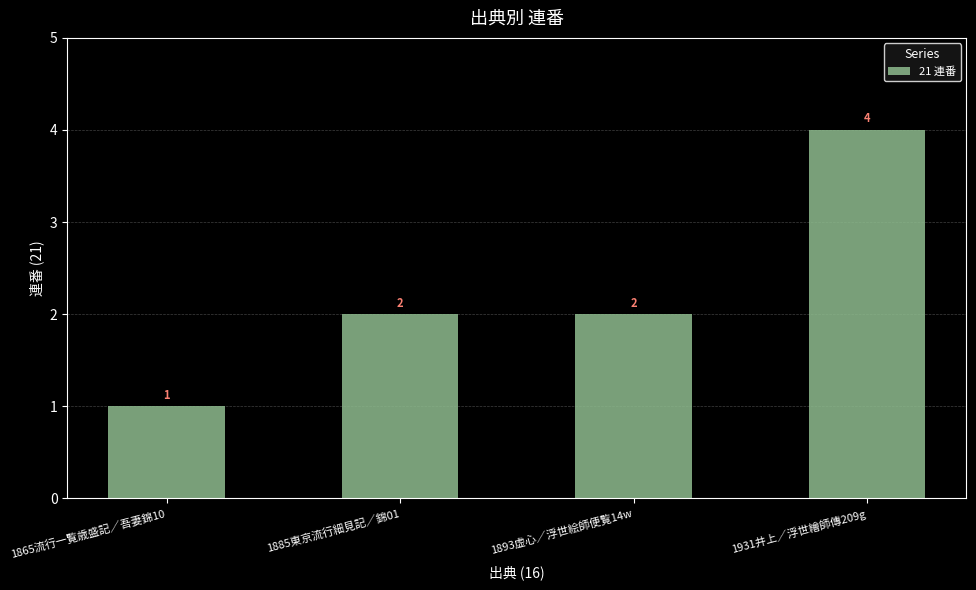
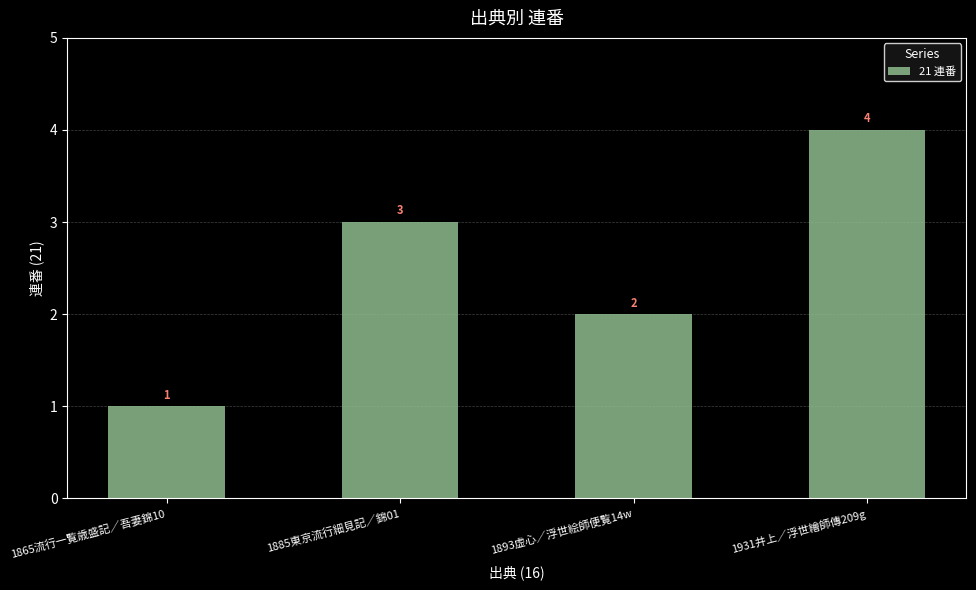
1885東京流行細見記／錦01: 2 -> 3
